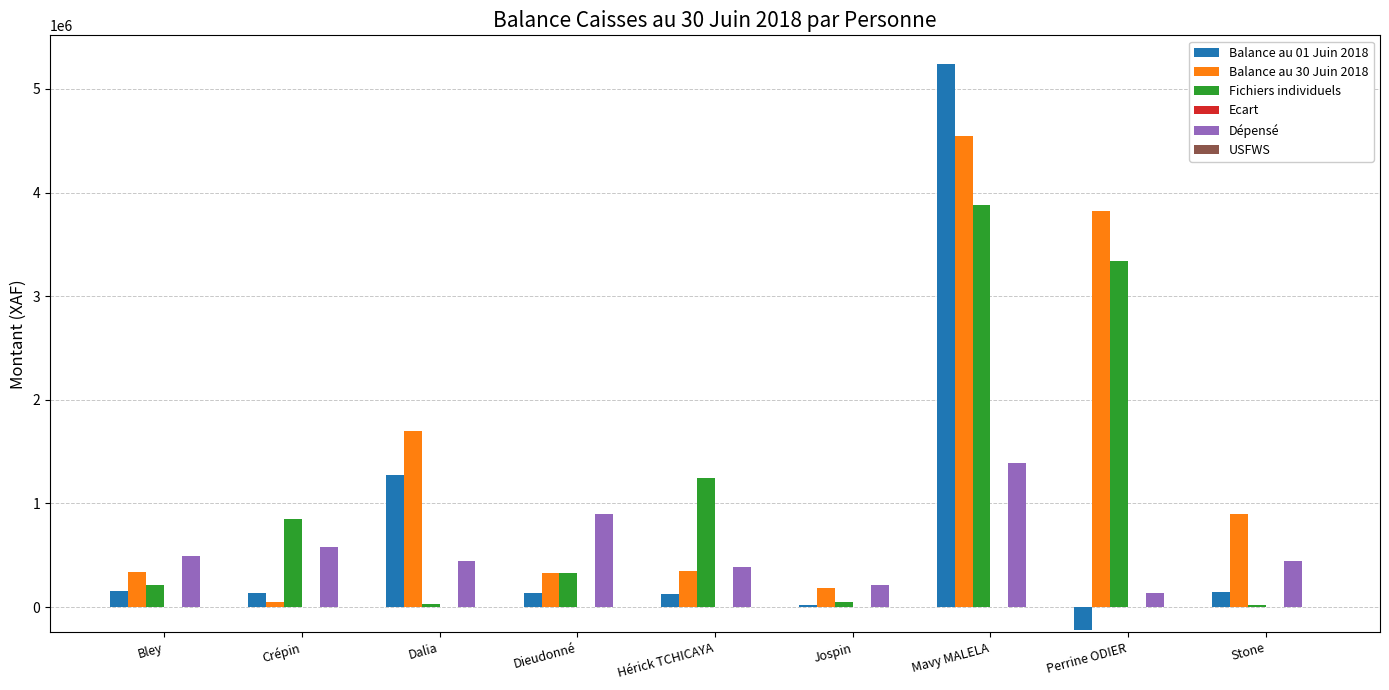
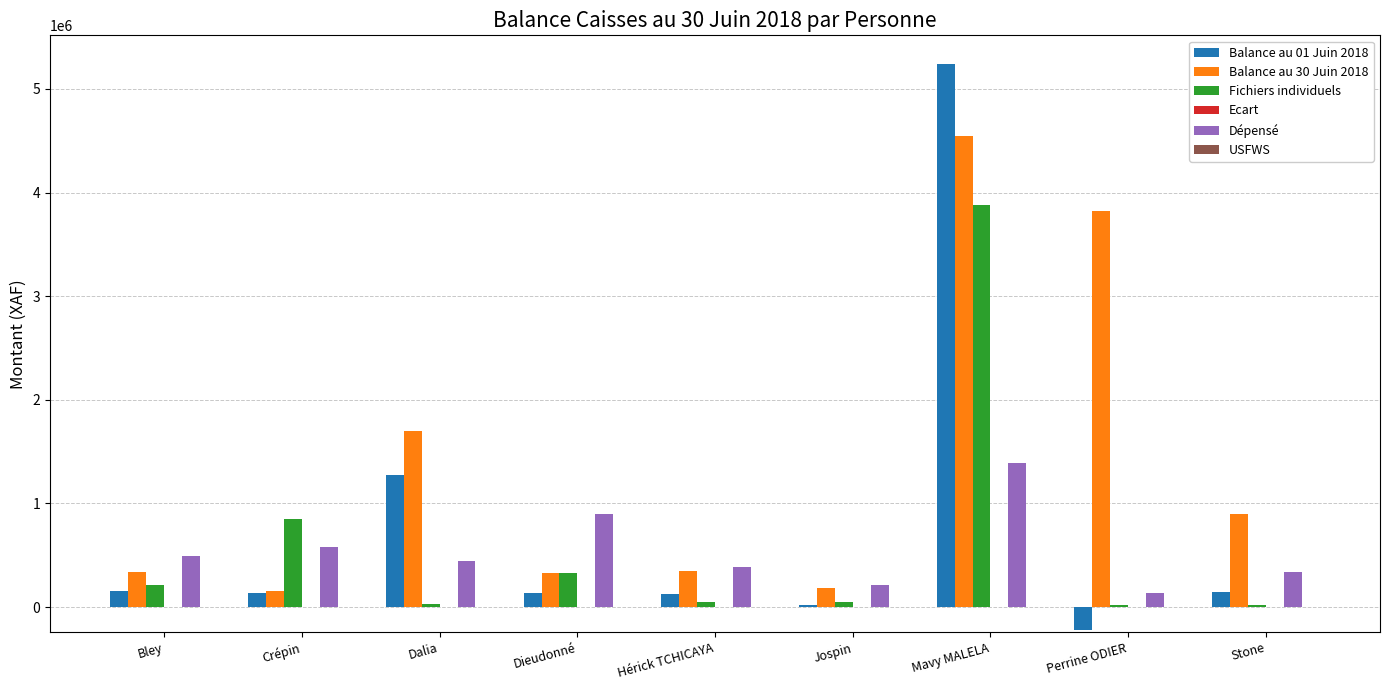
Balance au 30 Juin 2018, Crépin: 50000 -> 160000
Fichiers individuels, Hérick TCHICAYA: 1250000 -> 50000
Fichiers individuels, Perrine ODIER: 3340000 -> 20000
Dépensé, Stone: 450000 -> 340000
